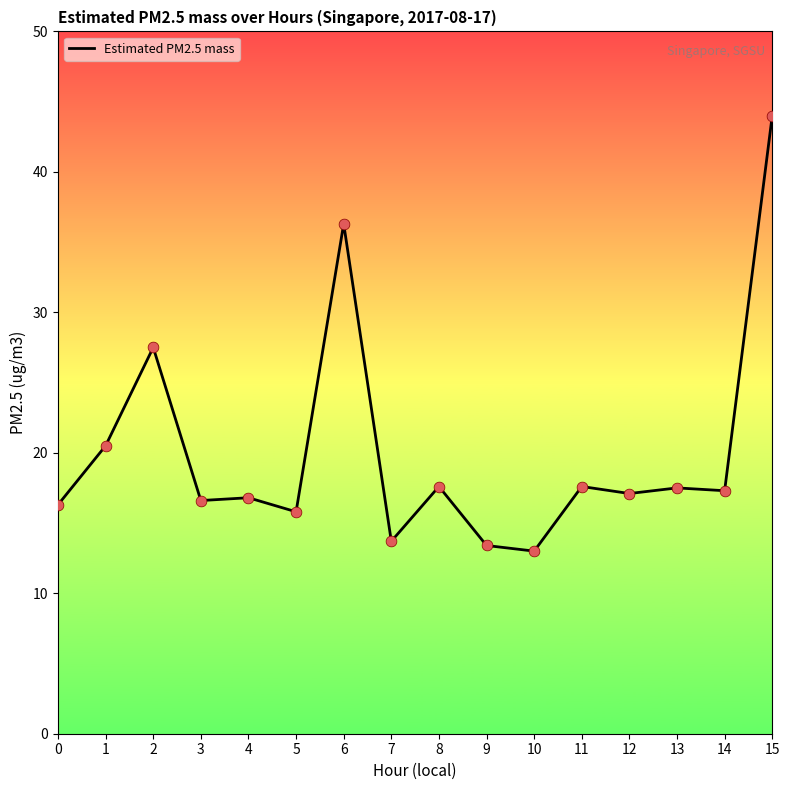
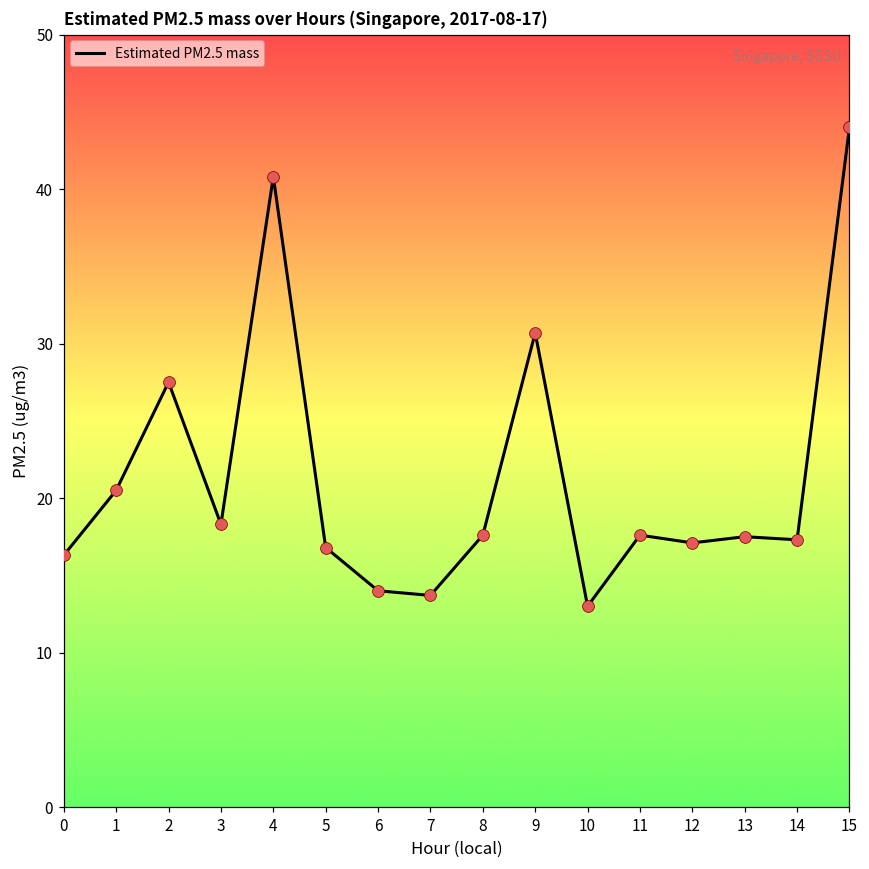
3: 16.6 -> 18.3
4: 16.8 -> 40.8
5: 15.8 -> 16.8
6: 36.3 -> 14.0
9: 13.4 -> 30.7
